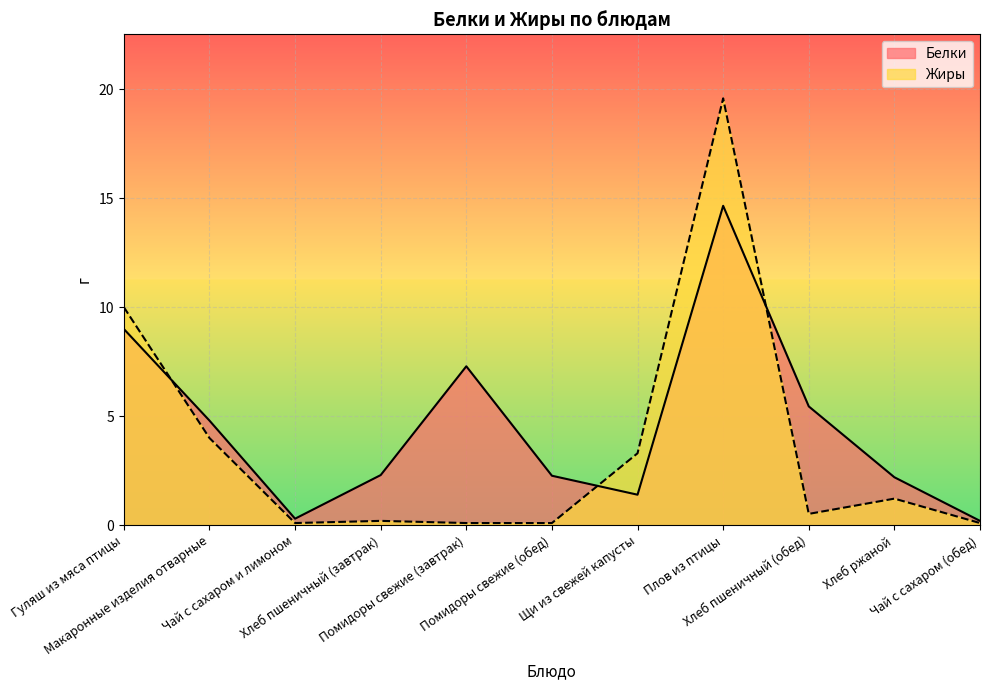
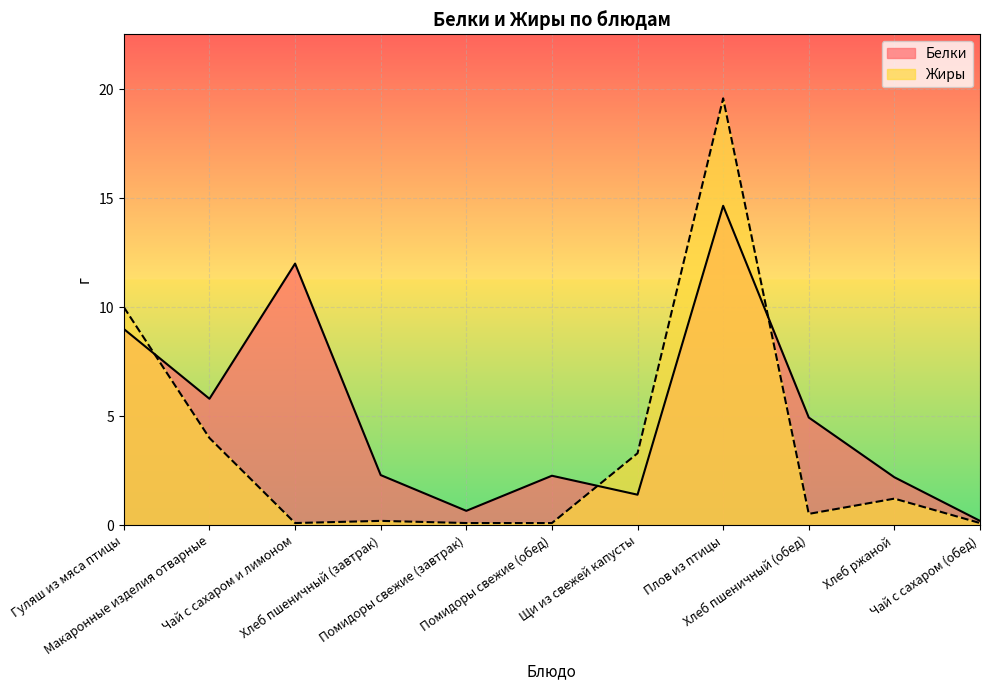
Белки, Макаронные изделия отварные: 4.8 -> 5.8
Белки, Чай с сахаром и лимоном: 0.3 -> 12.0
Белки, Помидоры свежие (завтрак): 7.3 -> 0.7
Белки, Хлеб пшеничный (обед): 5.5 -> 4.9
